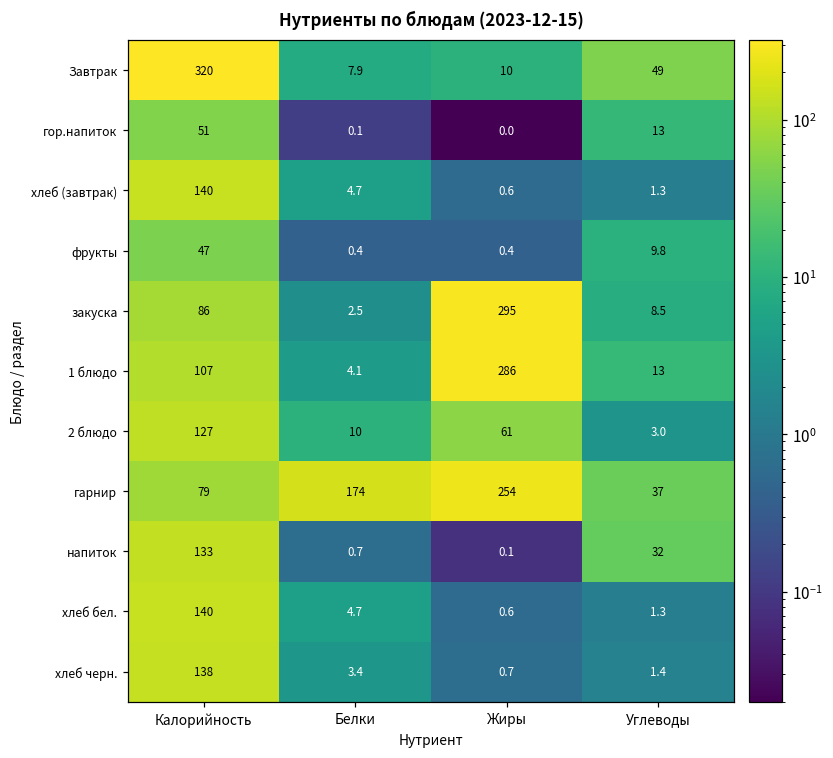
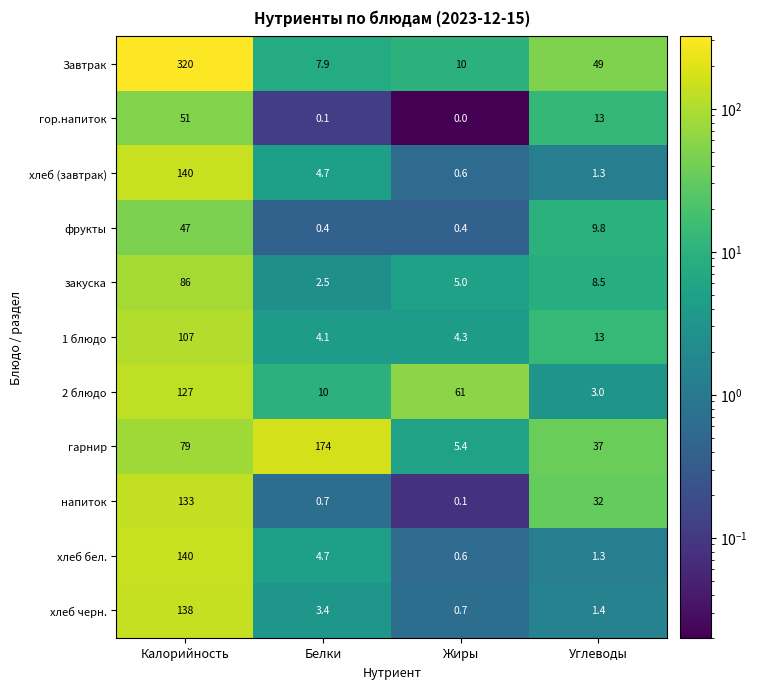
закуска, Жиры: 295 -> 5.0
1 блюдо, Жиры: 286 -> 4.3
гарнир, Жиры: 254 -> 5.4
